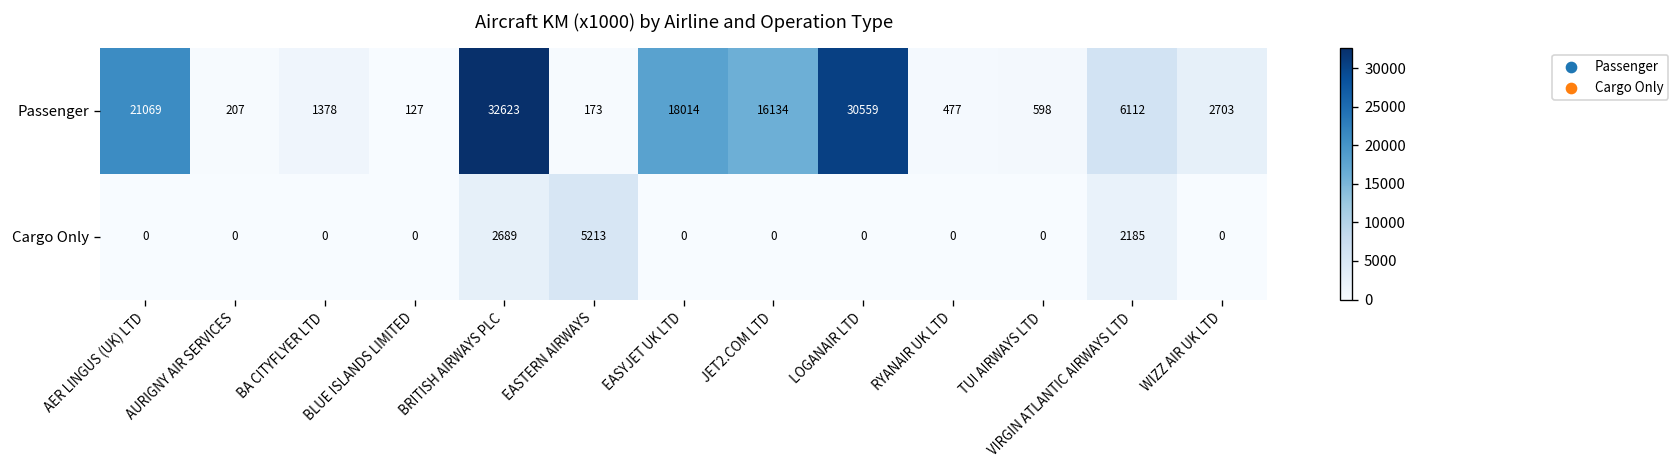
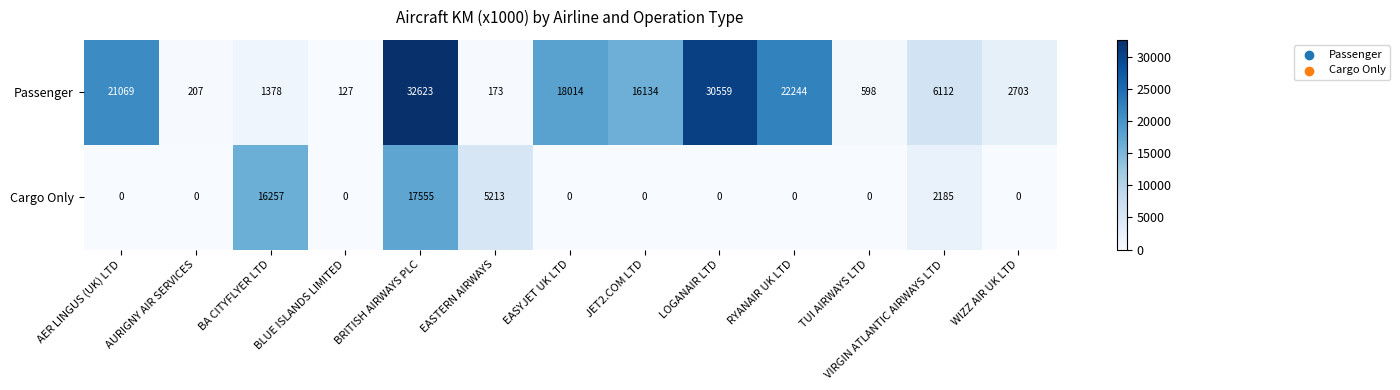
Passenger, RYANAIR UK LTD: 477 -> 22244
Cargo Only, BA CITYFLYER LTD: 0 -> 16257
Cargo Only, BRITISH AIRWAYS PLC: 2689 -> 17555
